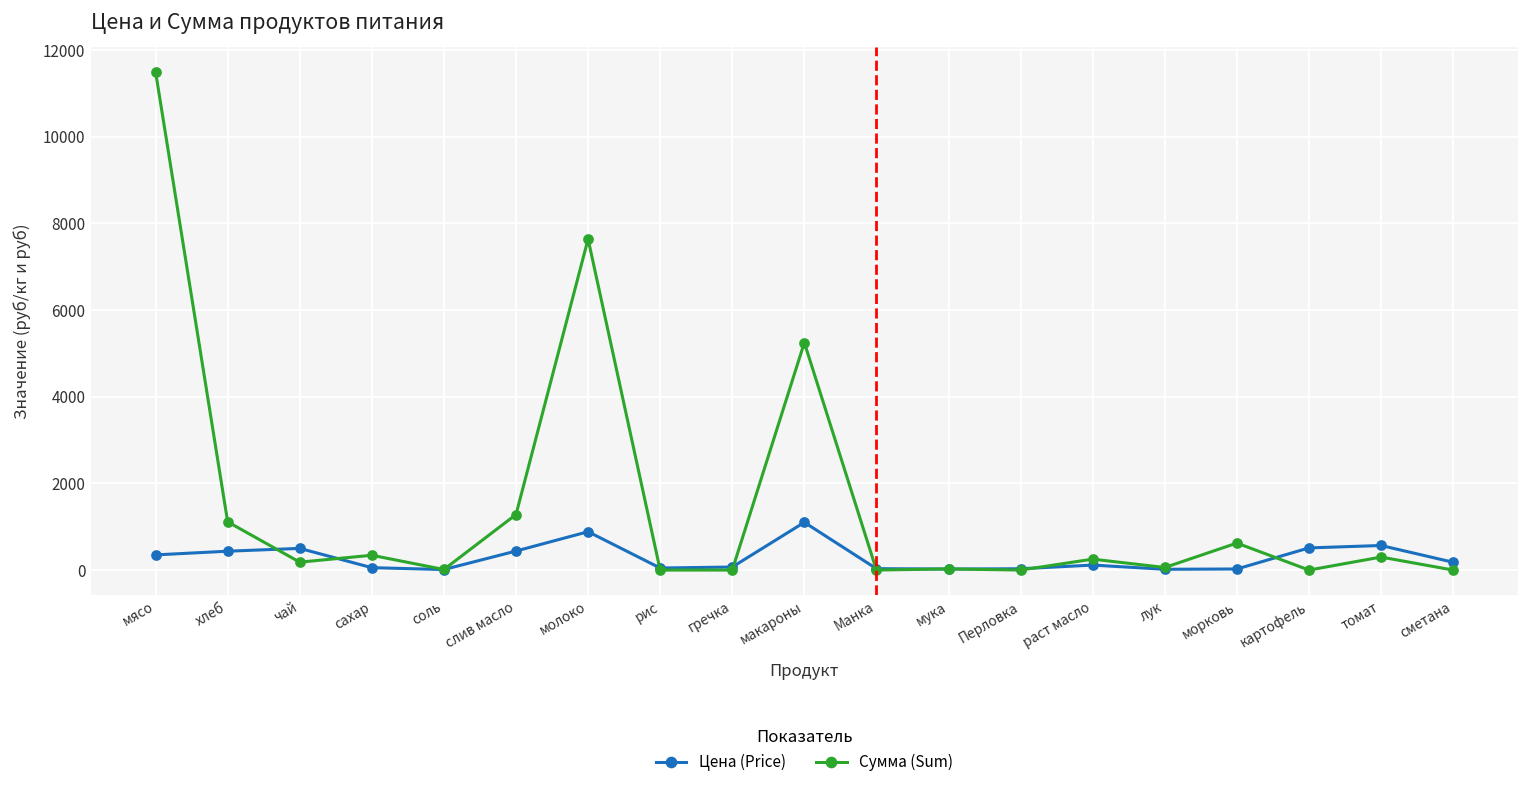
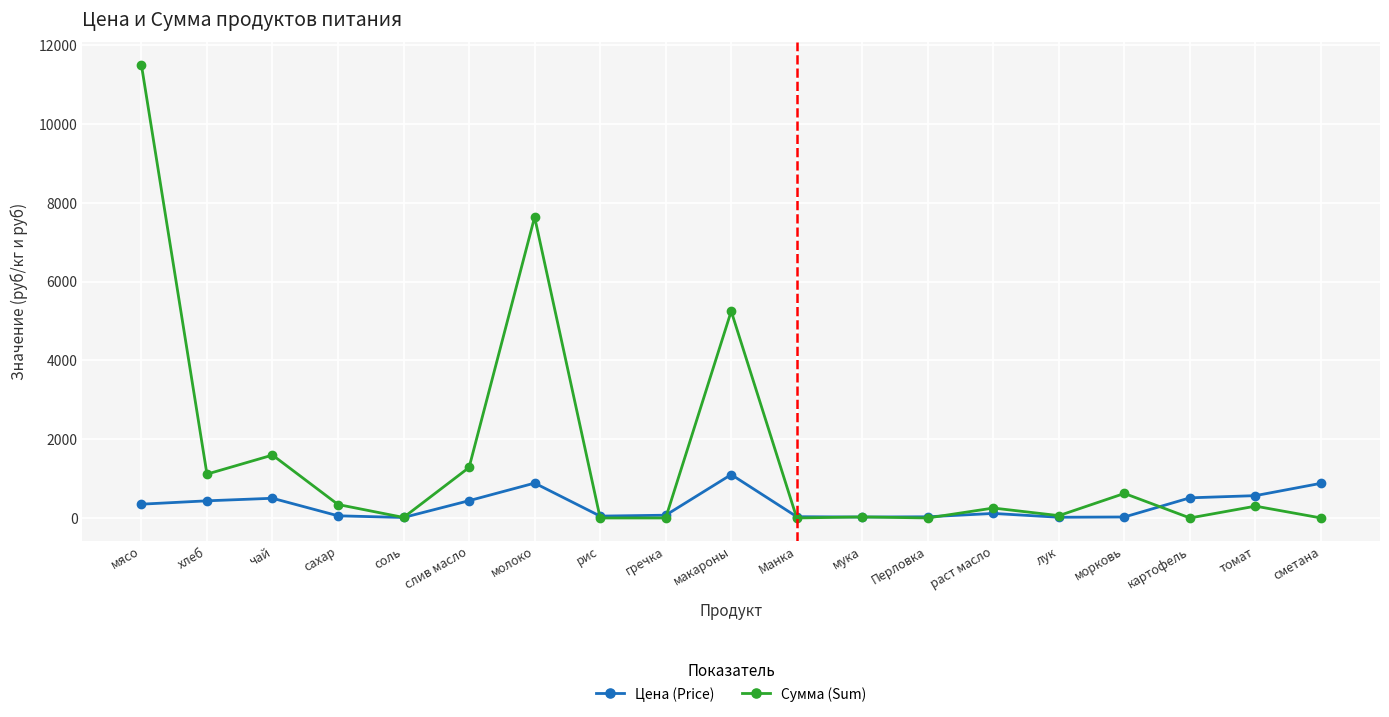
Сумма (Sum), чай: 200 -> 1600
Цена (Price), сметана: 200 -> 900
